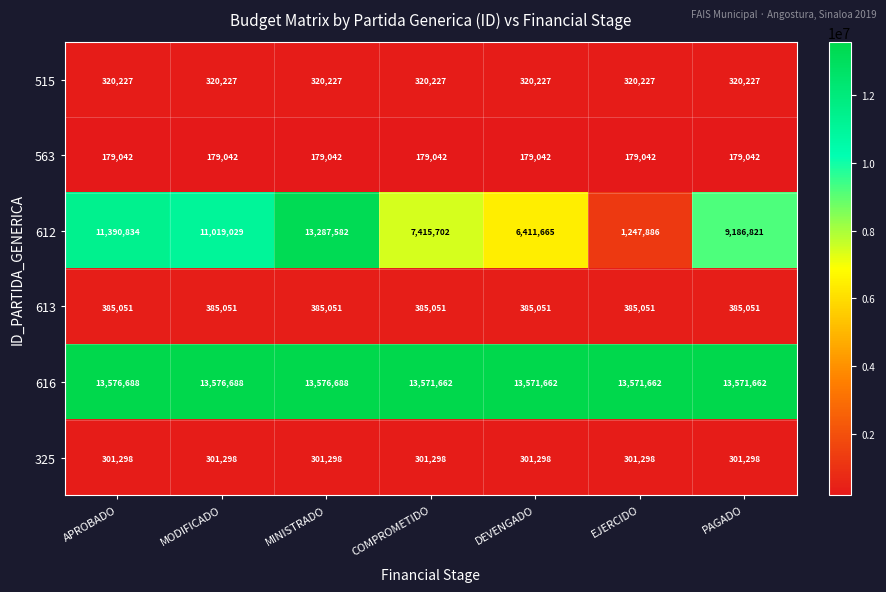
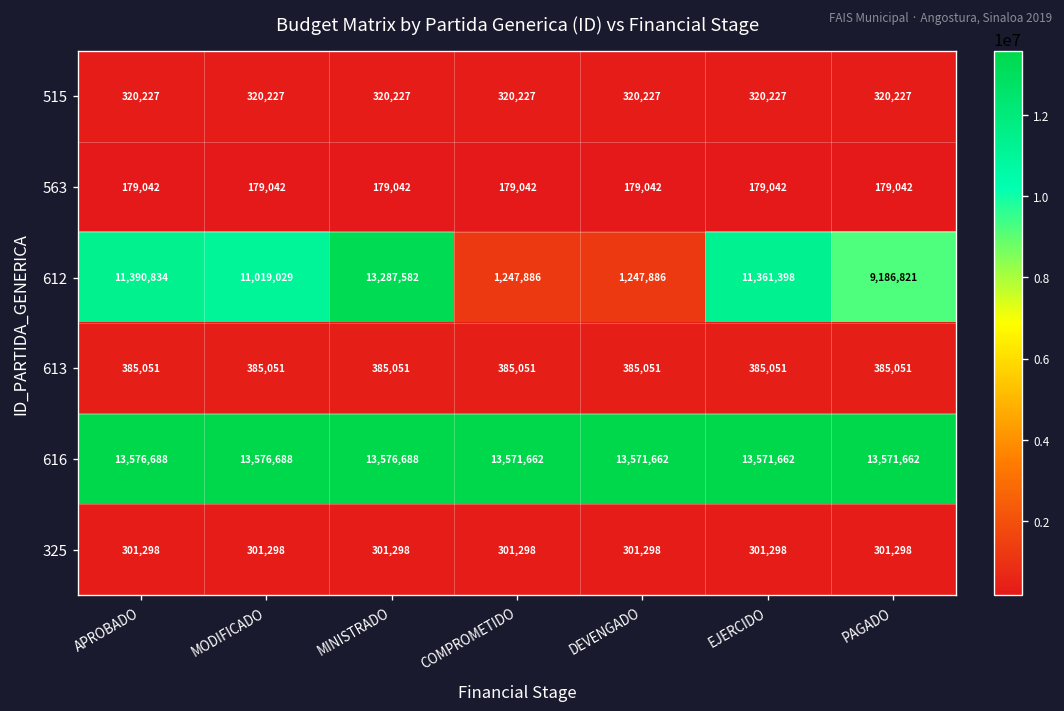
612, COMPROMETIDO: 7,415,702 -> 1,247,886
612, DEVENGADO: 6,411,665 -> 1,247,886
612, EJERCIDO: 1,247,886 -> 11,361,398
